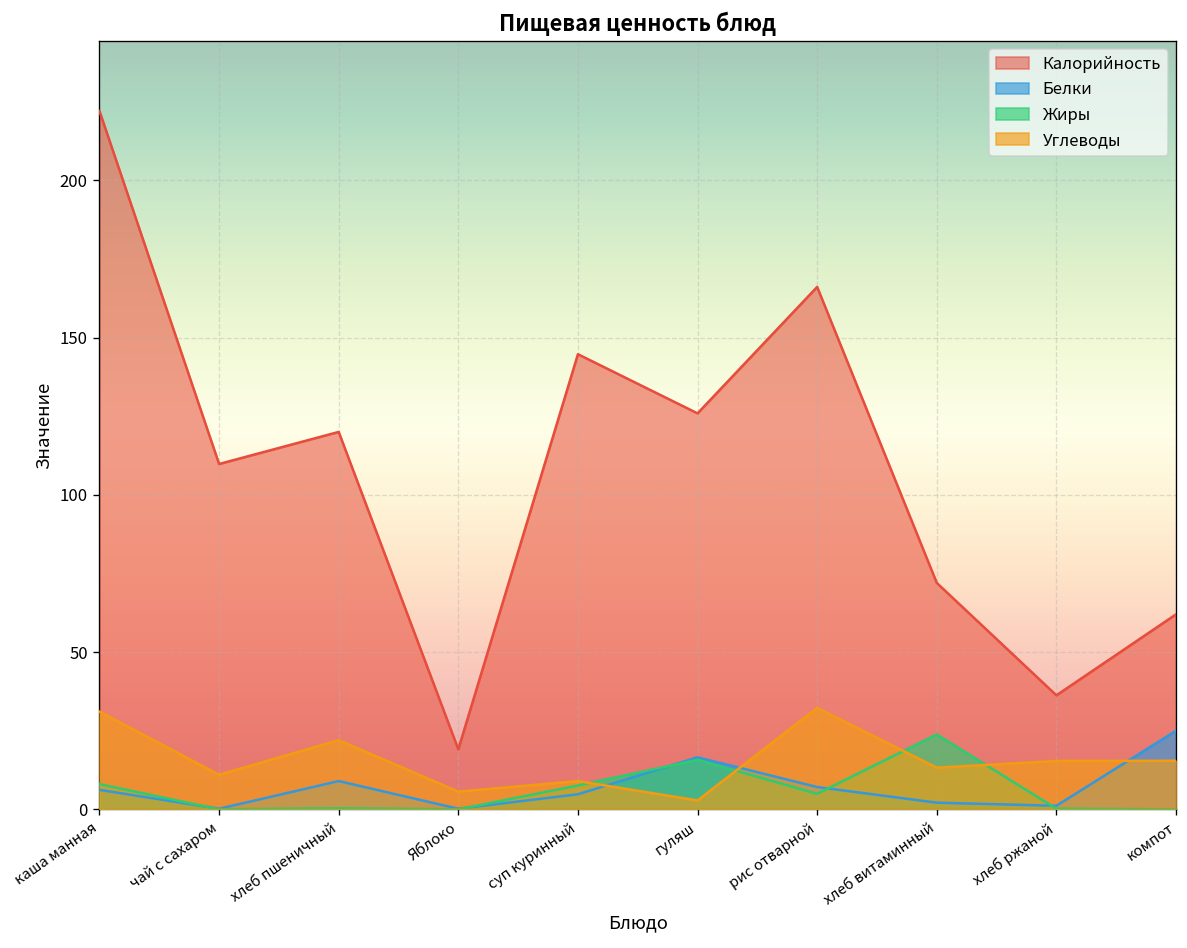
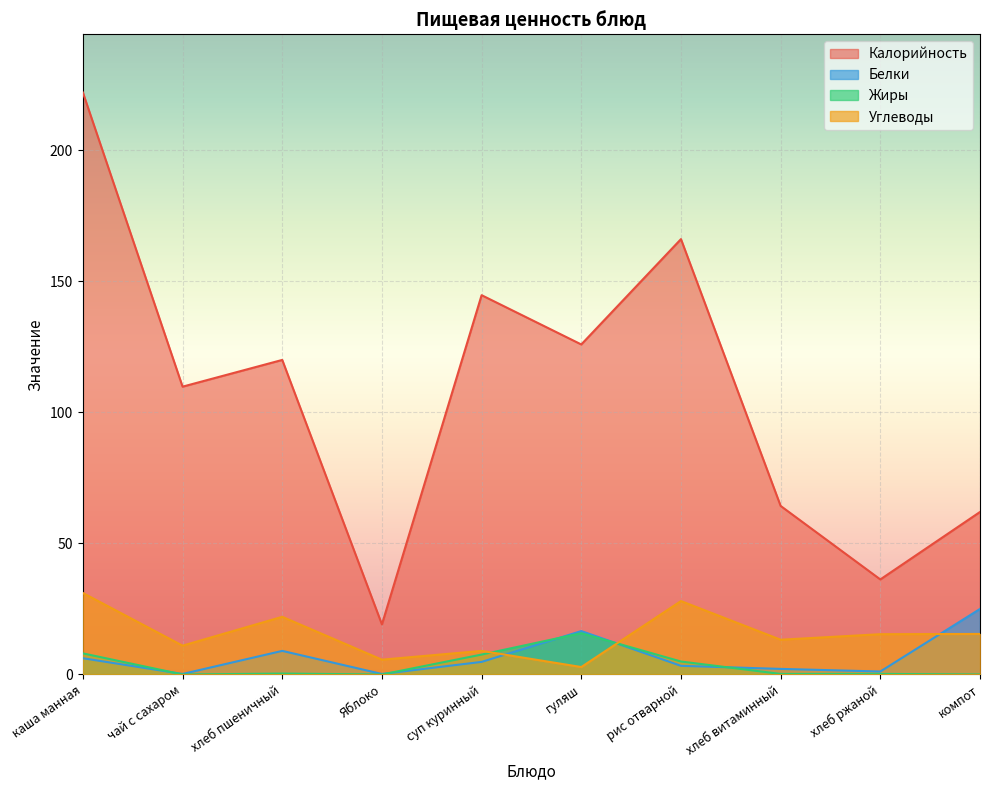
Белки, рис отварной: 7 -> 3
Углеводы, рис отварной: 32 -> 28
Калорийность, хлеб витаминный: 72 -> 64
Жиры, хлеб витаминный: 24 -> 0
